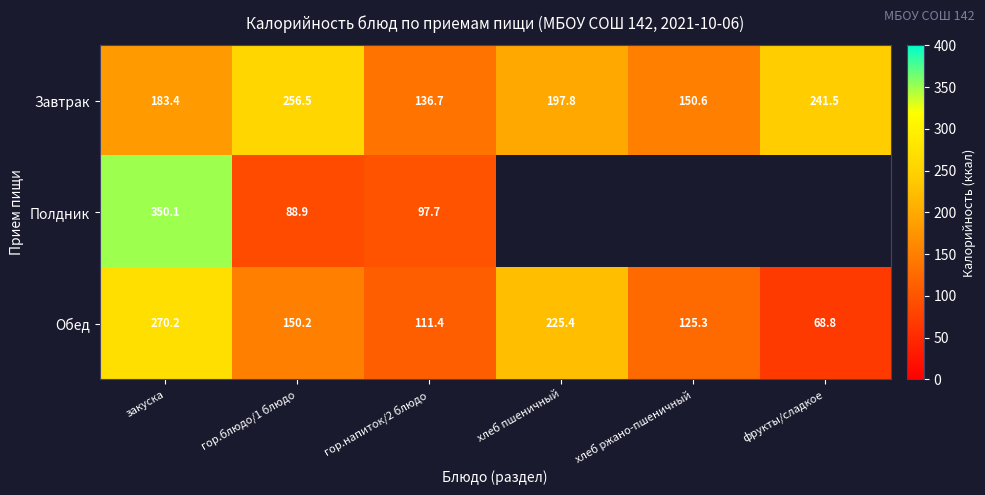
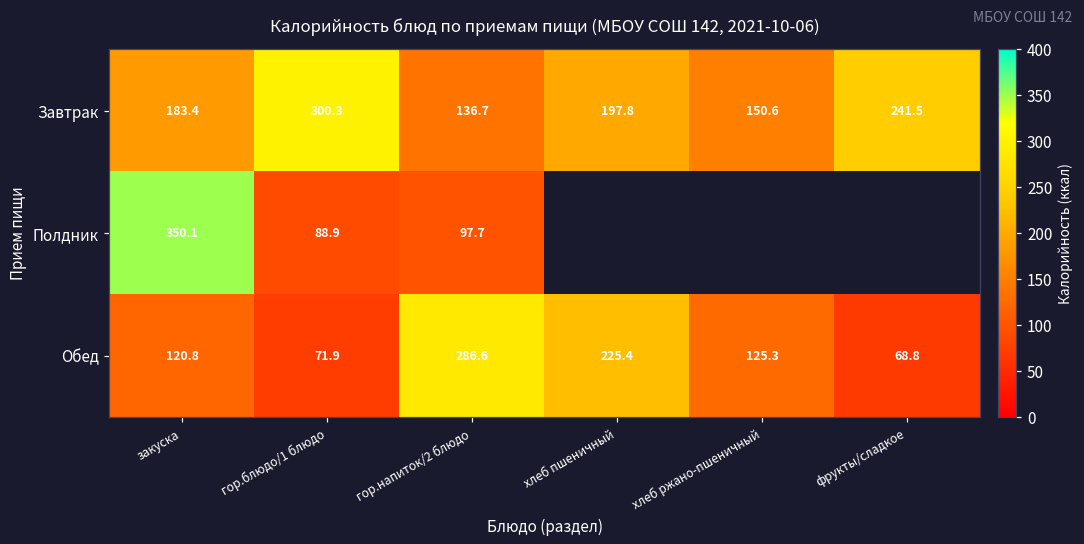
Завтрак, гор.блюдо/1 блюдо: 256.5 -> 300.3
Обед, закуска: 270.2 -> 120.8
Обед, гор.блюдо/1 блюдо: 150.2 -> 71.9
Обед, гор.напиток/2 блюдо: 111.4 -> 286.6
